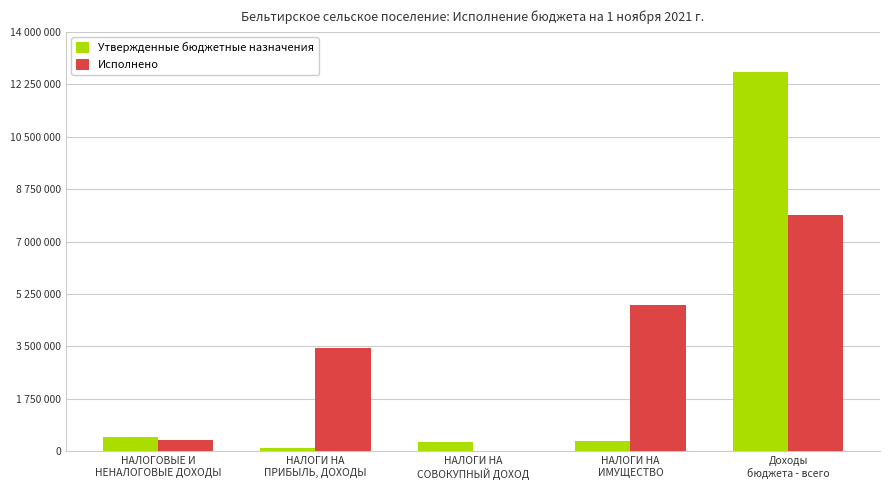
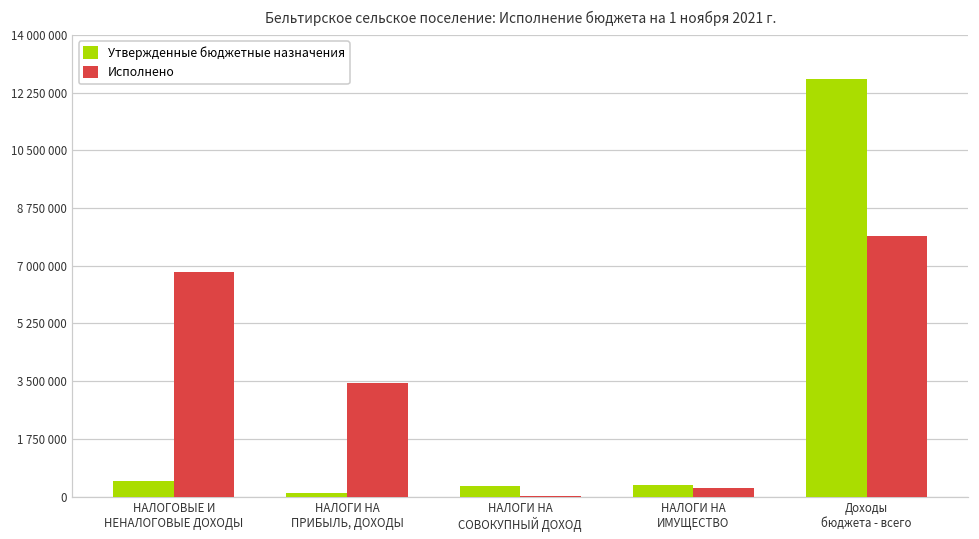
Исполнено, НАЛОГОВЫЕ И НЕНАЛОГОВЫЕ ДОХОДЫ: 400000 -> 6800000
Исполнено, НАЛОГИ НА ИМУЩЕСТВО: 4900000 -> 300000
